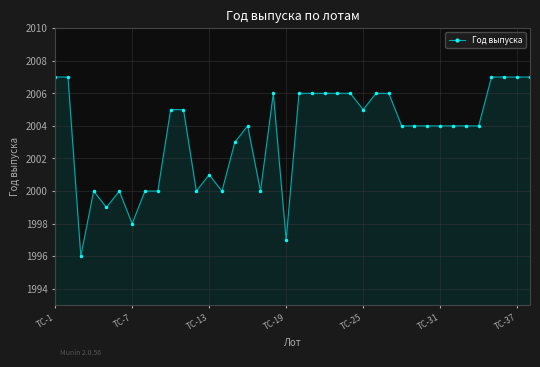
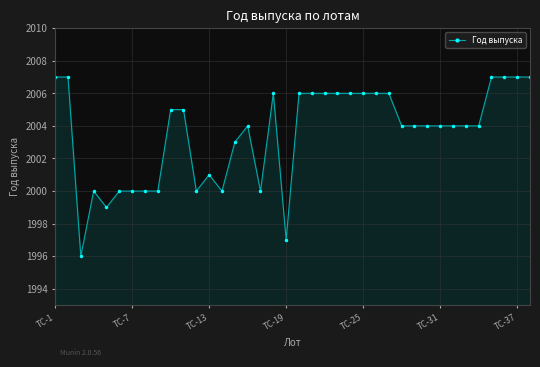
ТС-7: 1998 -> 2000
ТС-25: 2005 -> 2006
